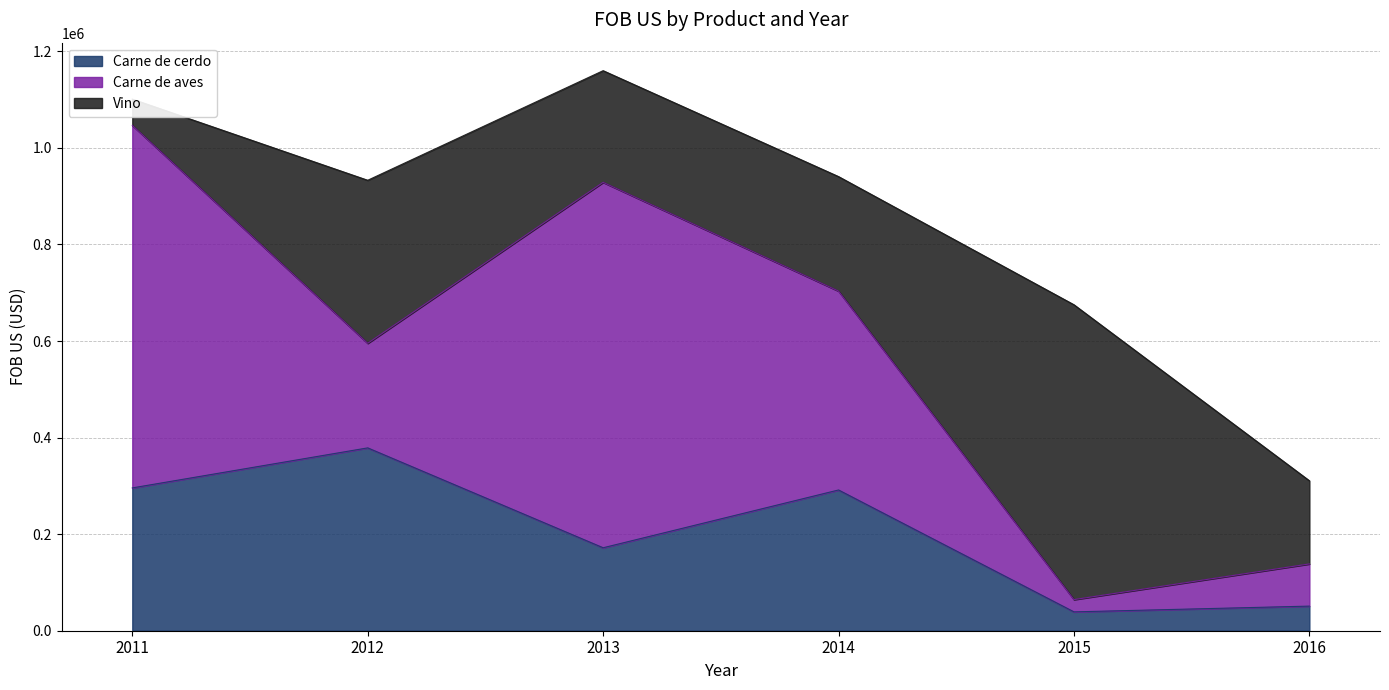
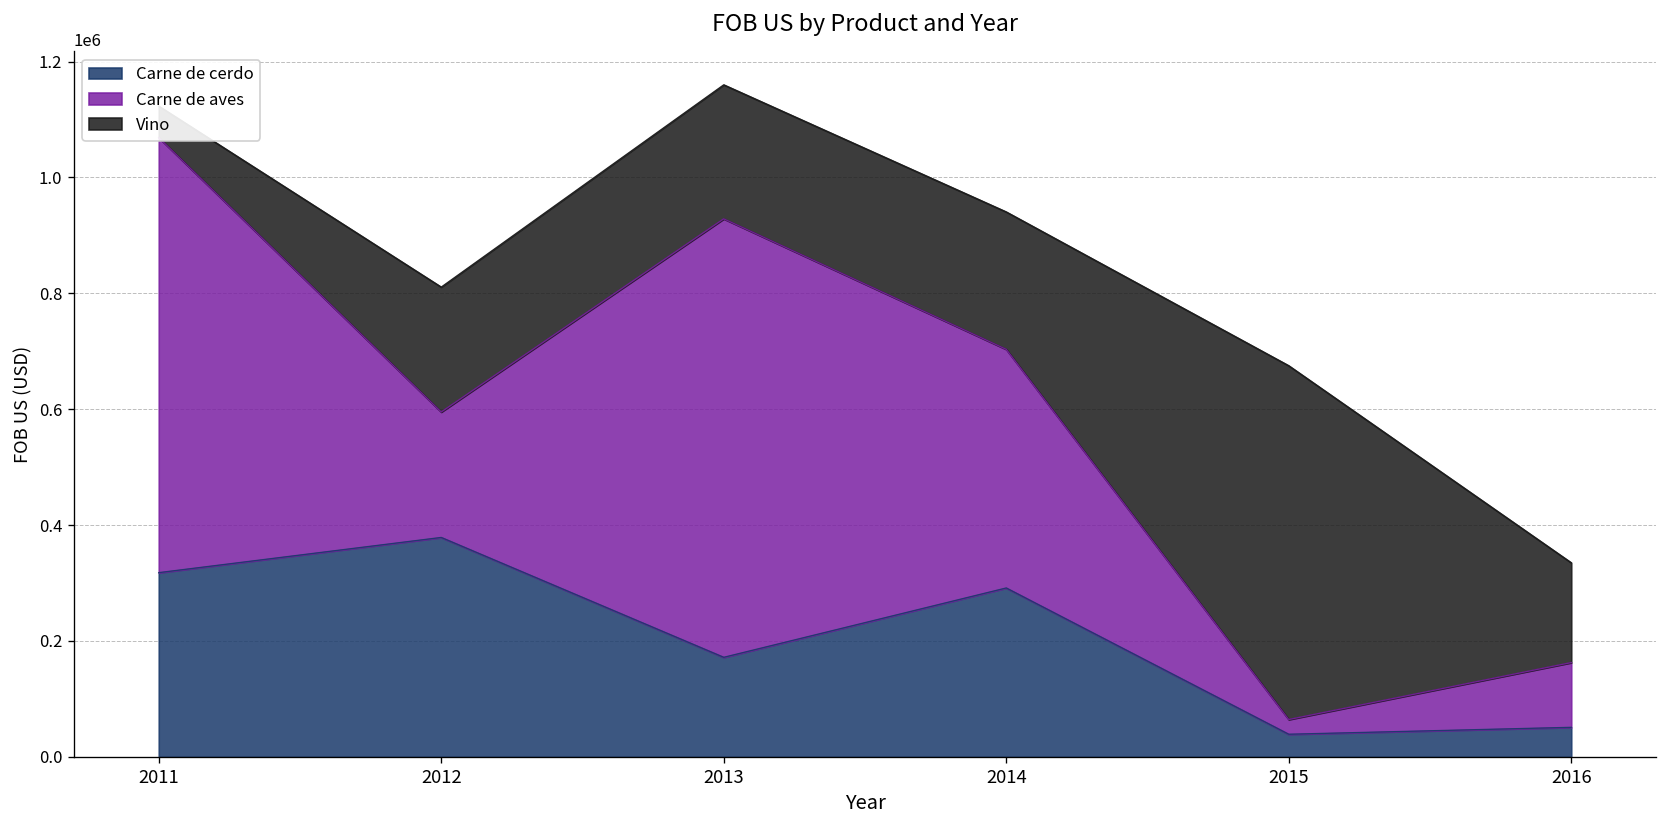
Carne de cerdo, 2011: 300000 -> 320000
Vino, 2012: 340000 -> 220000
Carne de aves, 2016: 90000 -> 110000
